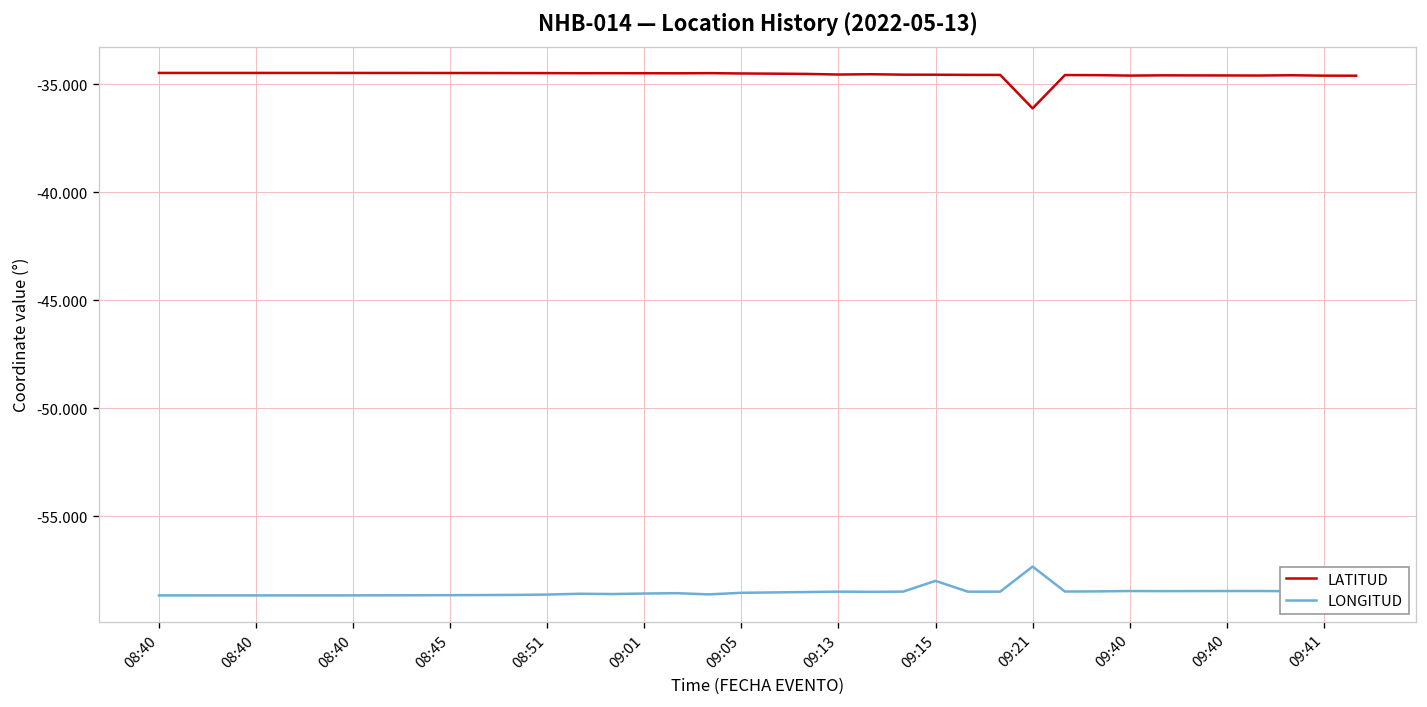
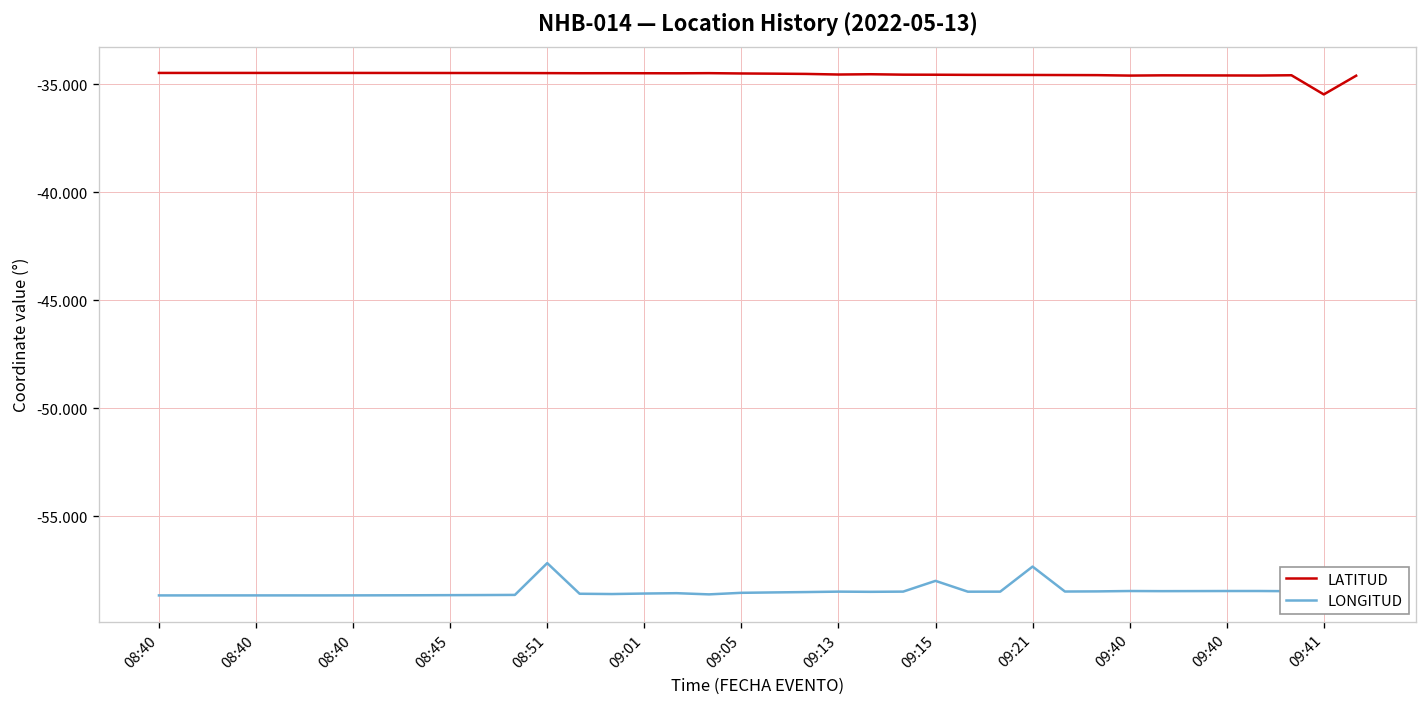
LONGITUD, 08:51: -58.6 -> -57.2
LATITUD, 09:21: -36.1 -> -34.6
LATITUD, 09:41: -34.6 -> -35.5
